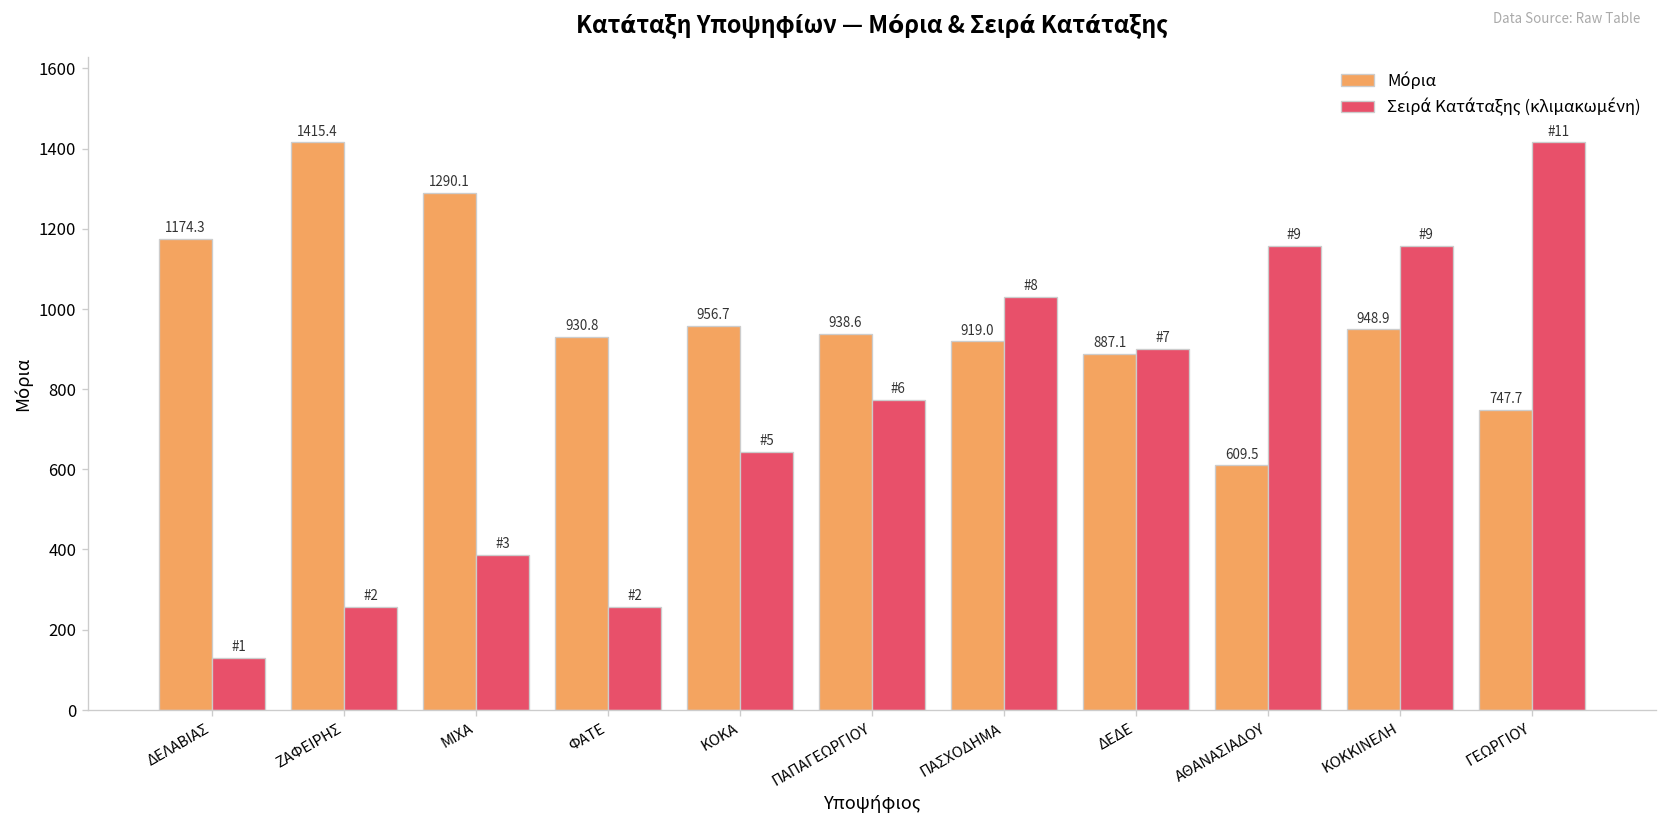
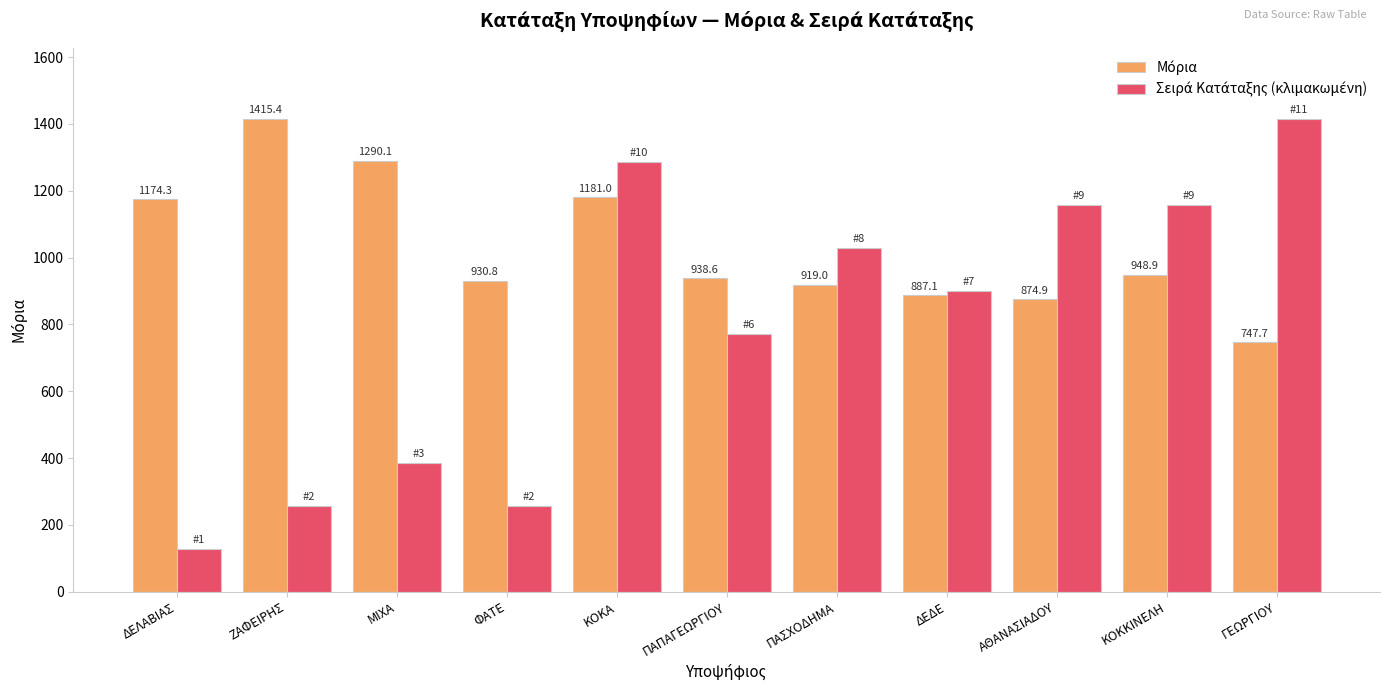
Μόρια, ΚΟΚΑ: 956.7 -> 1181.0
Σειρά Κατάταξης (κλιμακωμένη), ΚΟΚΑ: 5 -> 10
Μόρια, ΑΘΑΝΑΣΙΑΔΟΥ: 609.5 -> 874.9
